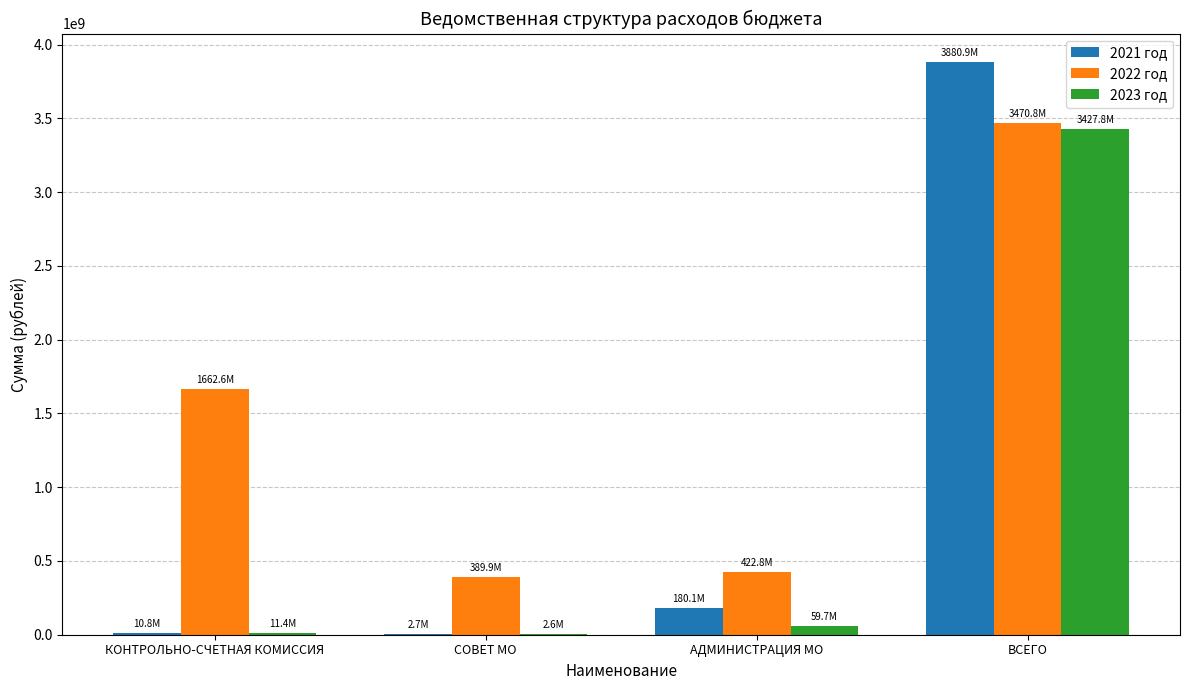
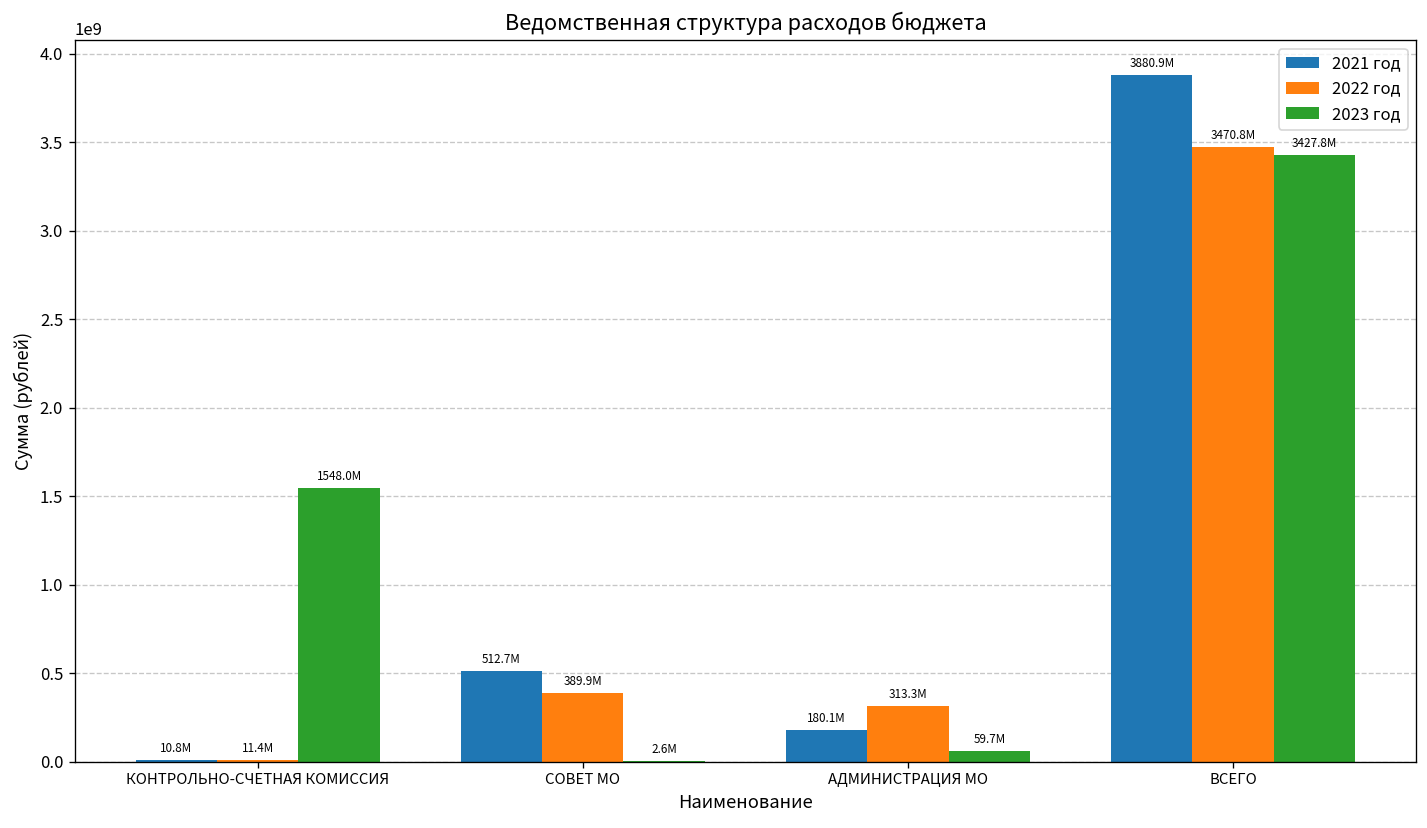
2022 год, КОНТРОЛЬНО-СЧЕТНАЯ КОМИССИЯ: 1662.6M -> 11.4M
2023 год, КОНТРОЛЬНО-СЧЕТНАЯ КОМИССИЯ: 11.4M -> 1548.0M
2021 год, СОВЕТ МО: 2.7M -> 512.7M
2022 год, АДМИНИСТРАЦИЯ МО: 422.8M -> 313.3M
